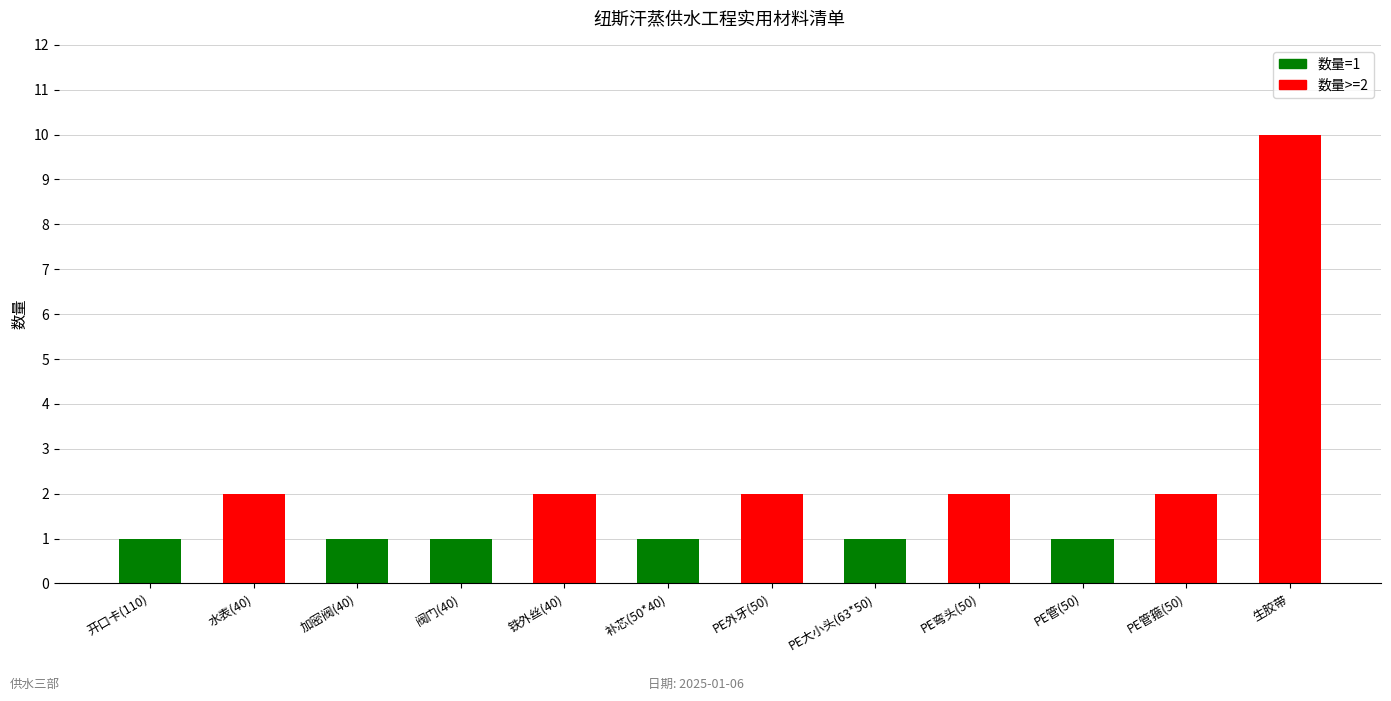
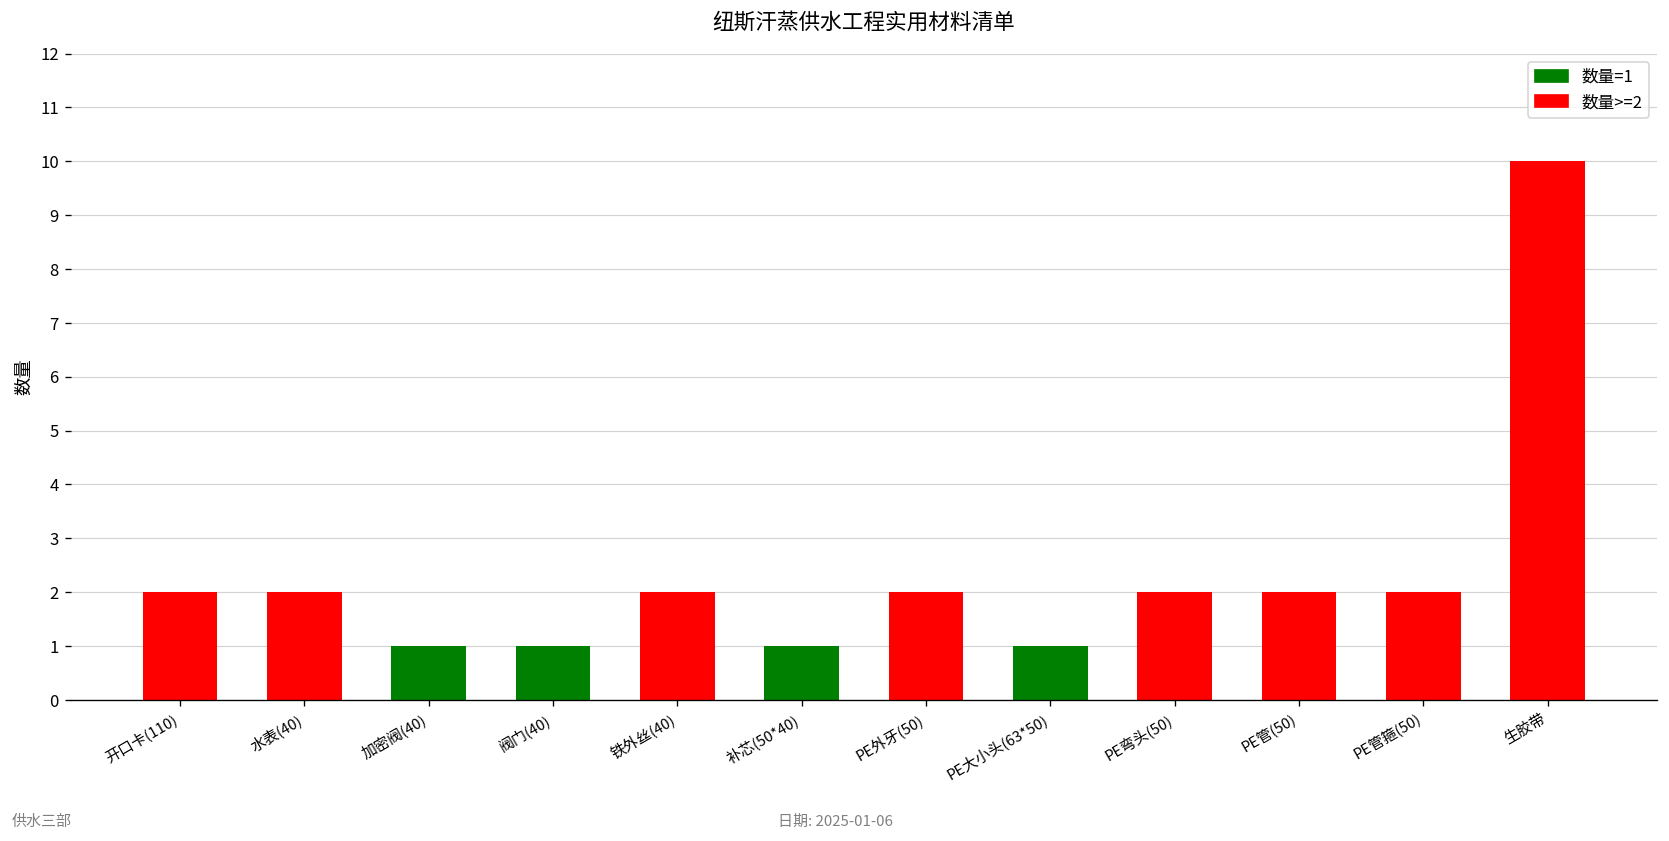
开口卡(110): 1 -> 2
PE管(50): 1 -> 2
